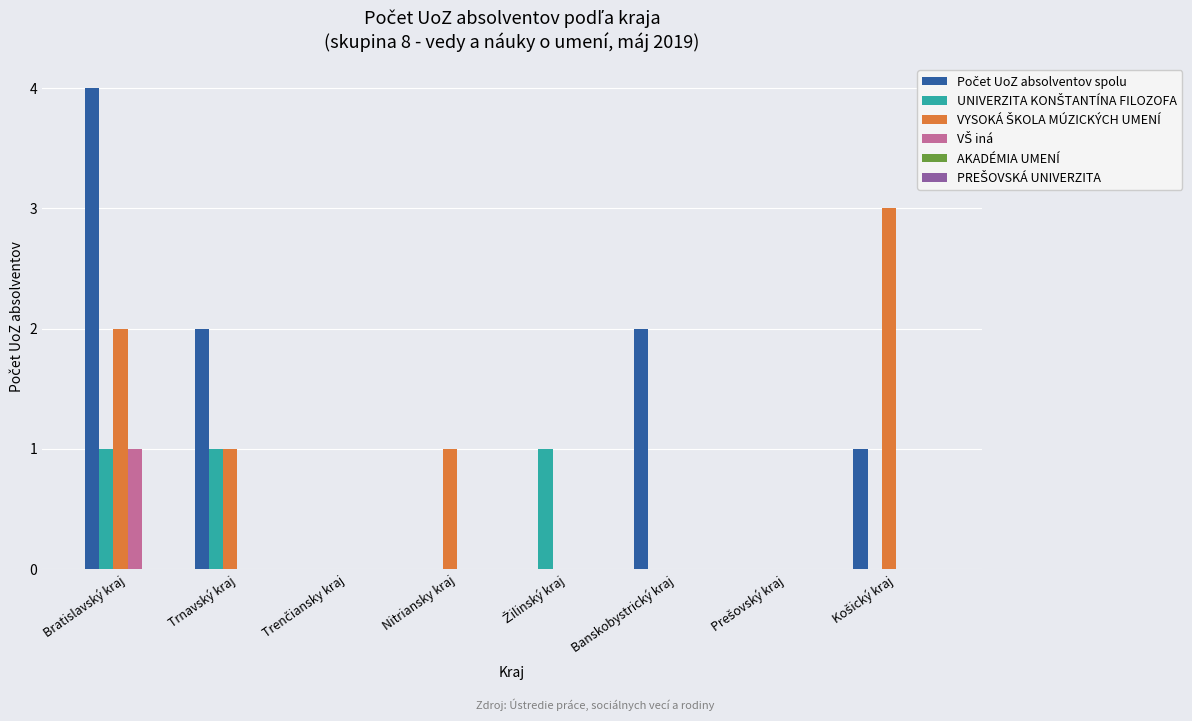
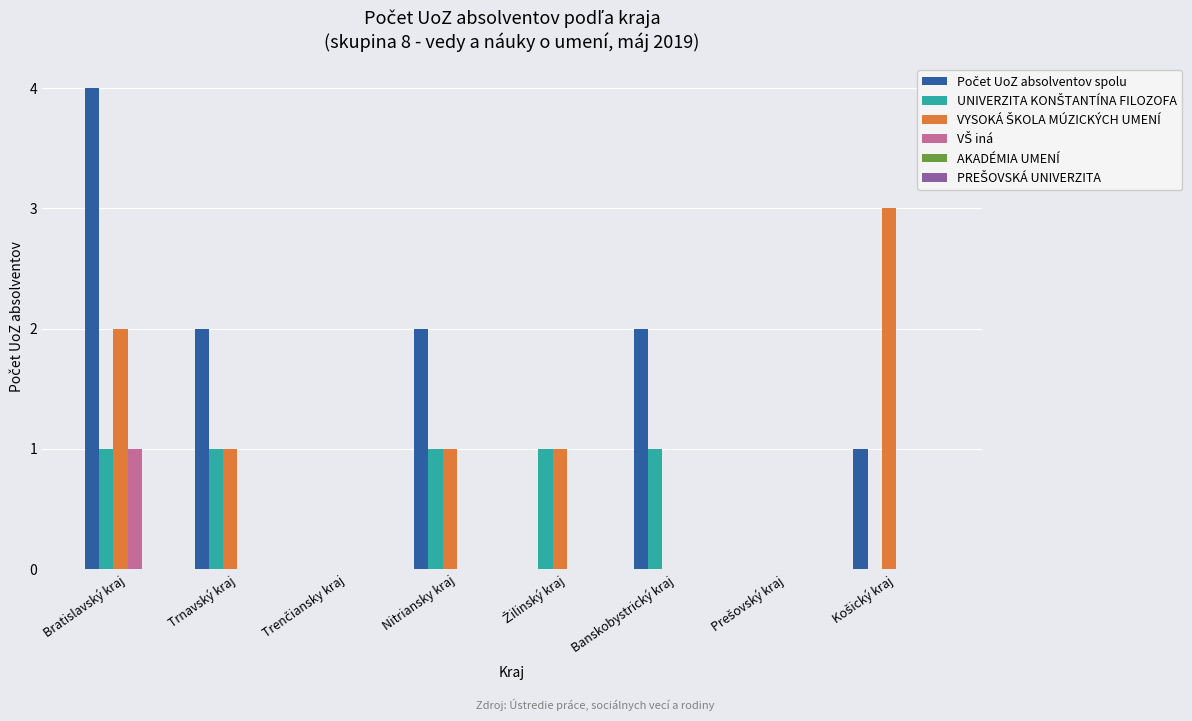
Počet UoZ absolventov spolu, Nitriansky kraj: 0 -> 2
UNIVERZITA KONŠTANTÍNA FILOZOFA, Nitriansky kraj: 0 -> 1
VYSOKÁ ŠKOLA MÚZICKÝCH UMENÍ, Žilinský kraj: 0 -> 1
UNIVERZITA KONŠTANTÍNA FILOZOFA, Banskobystrický kraj: 0 -> 1
